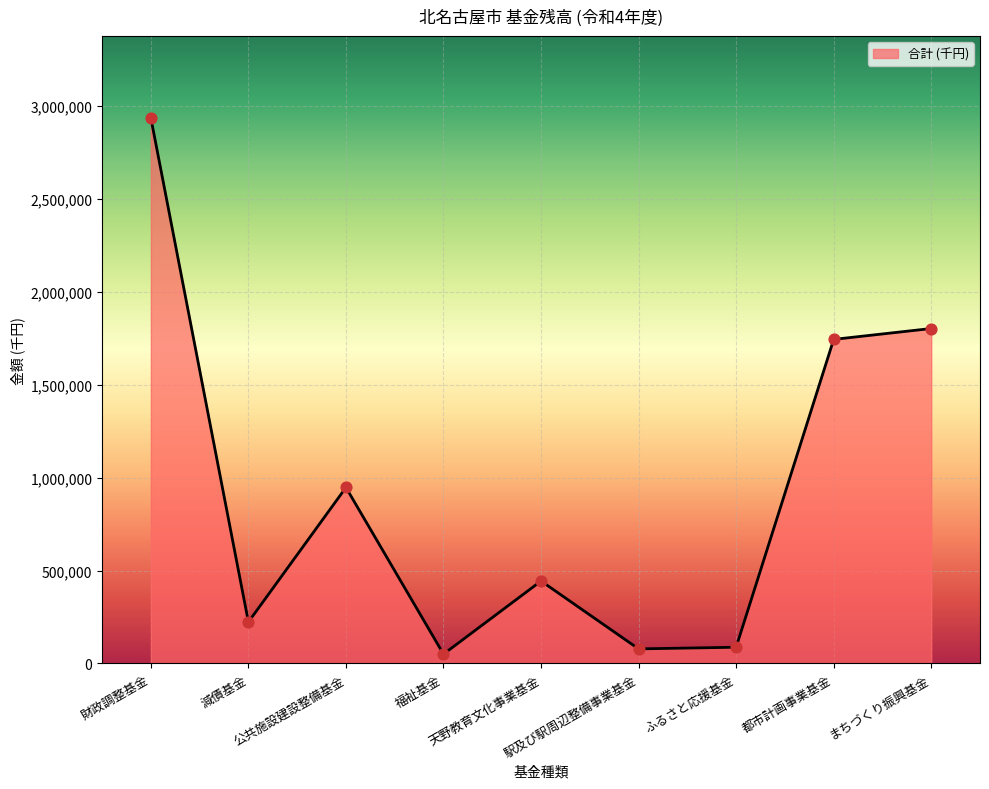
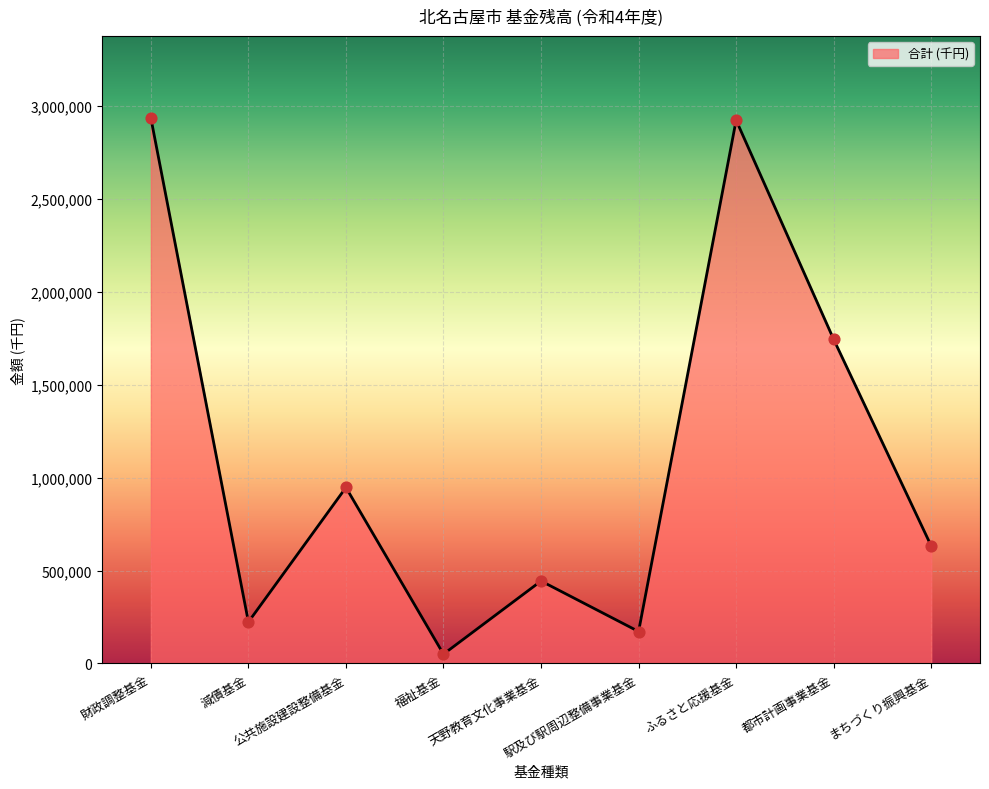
駅及び駅周辺整備事業基金: 80,000 -> 170,000
ふるさと応援基金: 90,000 -> 2,920,000
まちづくり振興基金: 1,800,000 -> 630,000
